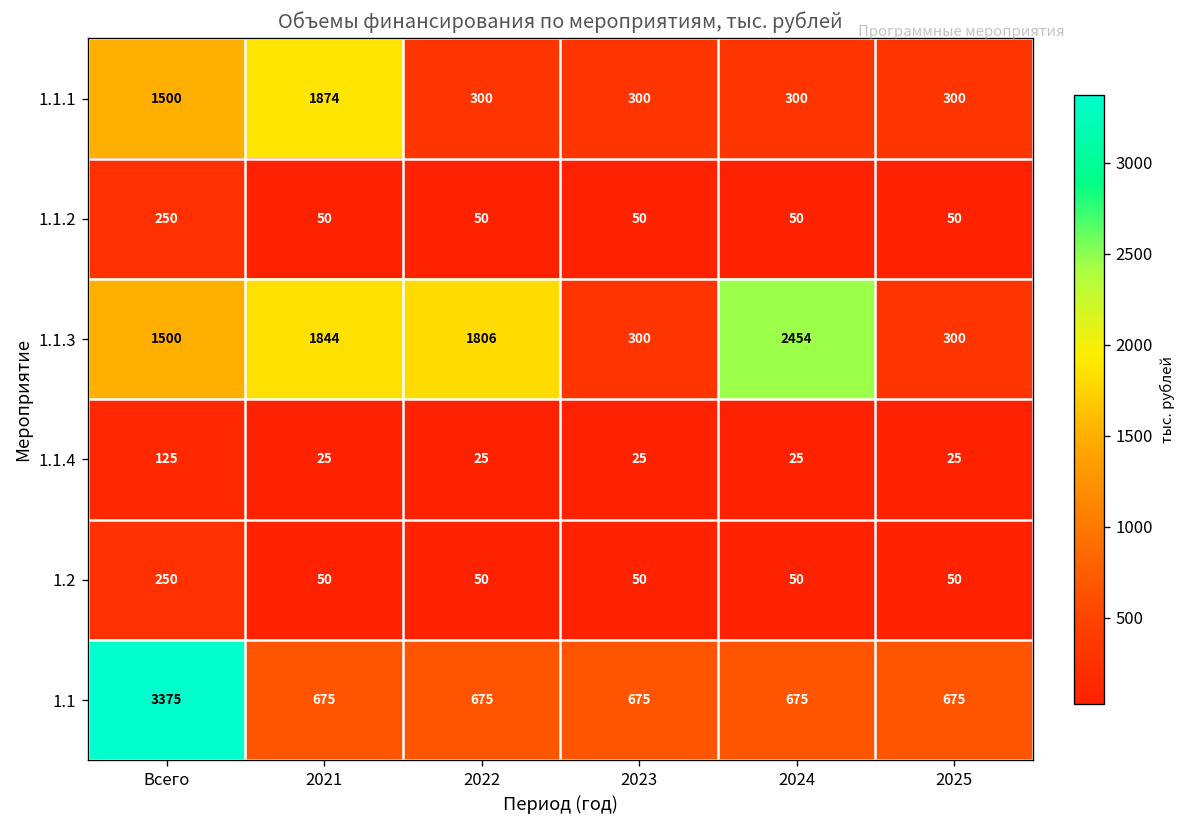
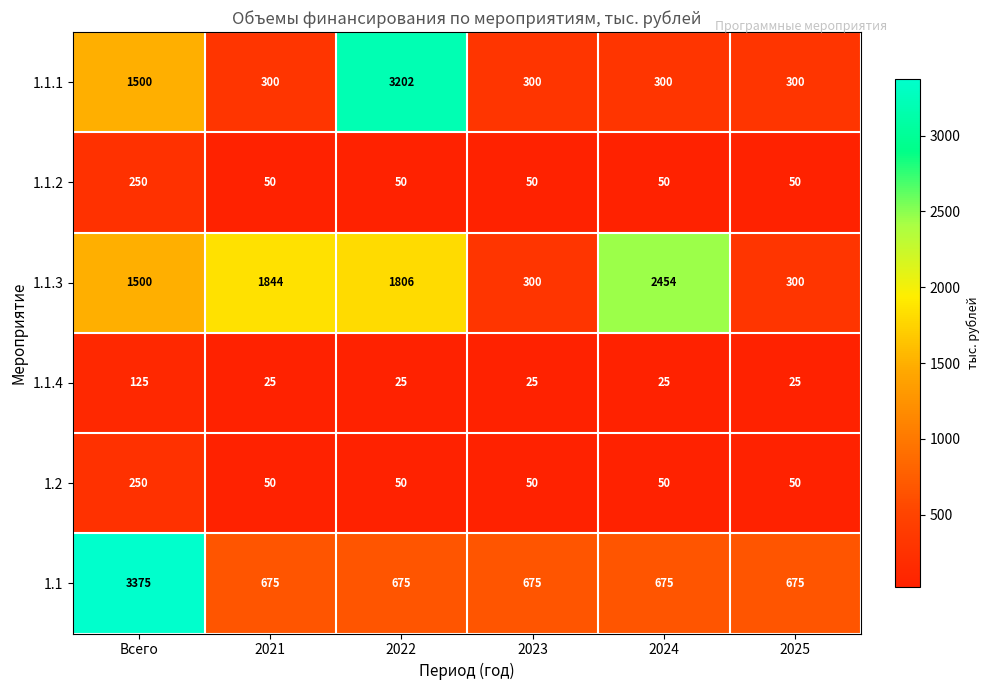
1.1.1, 2021: 1874 -> 300
1.1.1, 2022: 300 -> 3202
